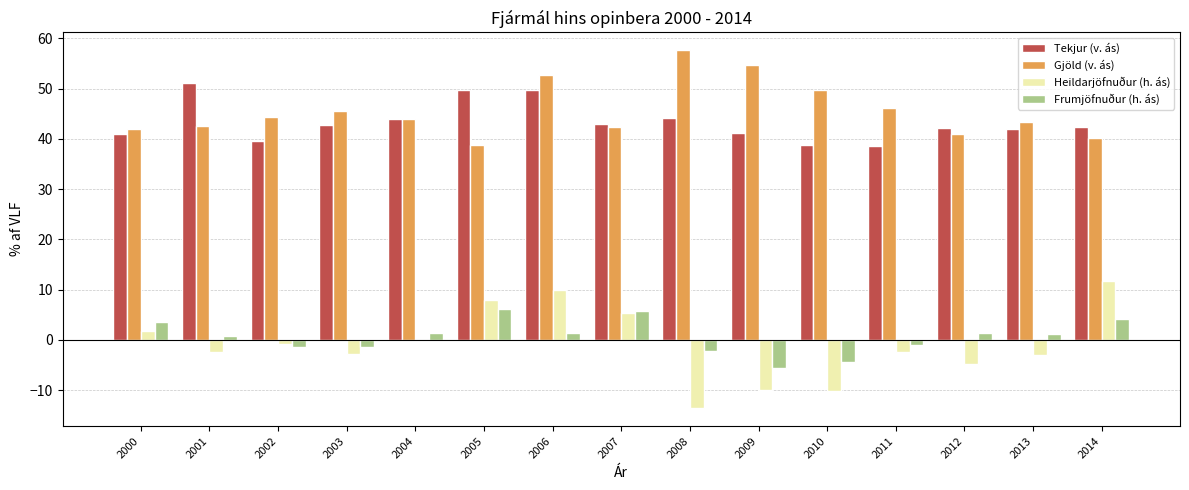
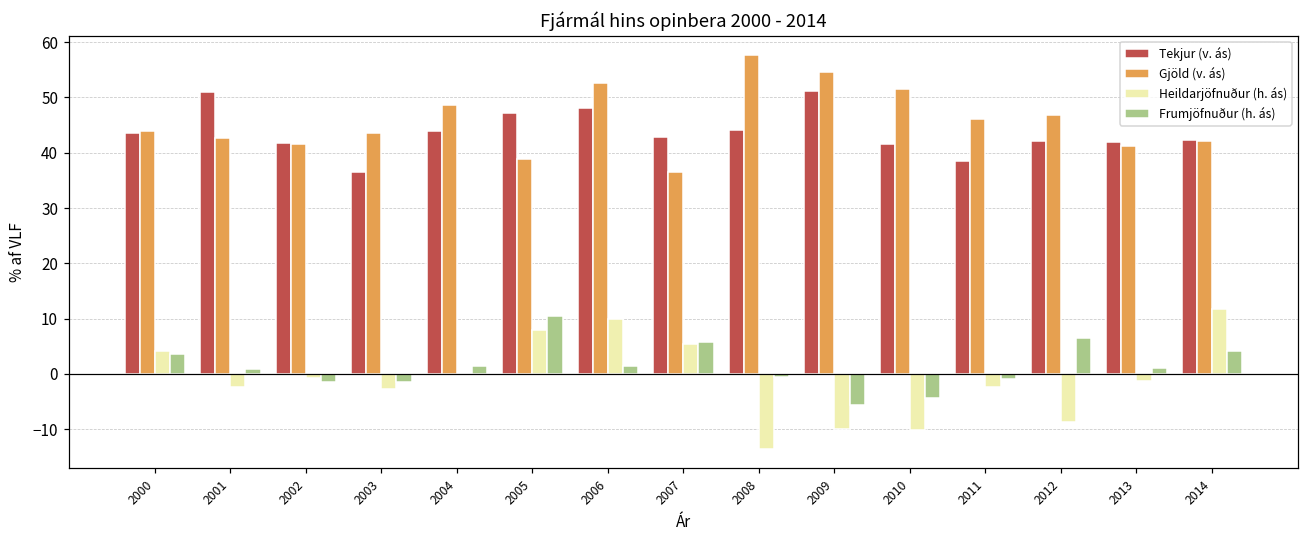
Tekjur (v. ás), 2000: 41 -> 44
Gjöld (v. ás), 2000: 42 -> 44
Heildarjöfnuður (h. ás), 2000: 2 -> 4
Tekjur (v. ás), 2002: 40 -> 42
Gjöld (v. ás), 2002: 44 -> 42
Tekjur (v. ás), 2003: 43 -> 37
Gjöld (v. ás), 2003: 46 -> 44
Gjöld (v. ás), 2004: 44 -> 49
Tekjur (v. ás), 2005: 50 -> 47
Frumjöfnuður (h. ás), 2005: 6 -> 10
Tekjur (v. ás), 2006: 50 -> 48
Gjöld (v. ás), 2007: 42 -> 37
Frumjöfnuður (h. ás), 2008: -2 -> -1
Tekjur (v. ás), 2009: 41 -> 51
Tekjur (v. ás), 2010: 39 -> 42
Gjöld (v. ás), 2010: 50 -> 52
Gjöld (v. ás), 2012: 41 -> 47
Heildarjöfnuður (h. ás), 2012: -5 -> -9
Frumjöfnuður (h. ás), 2012: 1 -> 7
Gjöld (v. ás), 2013: 43 -> 41
Heildarjöfnuður (h. ás), 2013: -3 -> -1
Gjöld (v. ás), 2014: 40 -> 42
